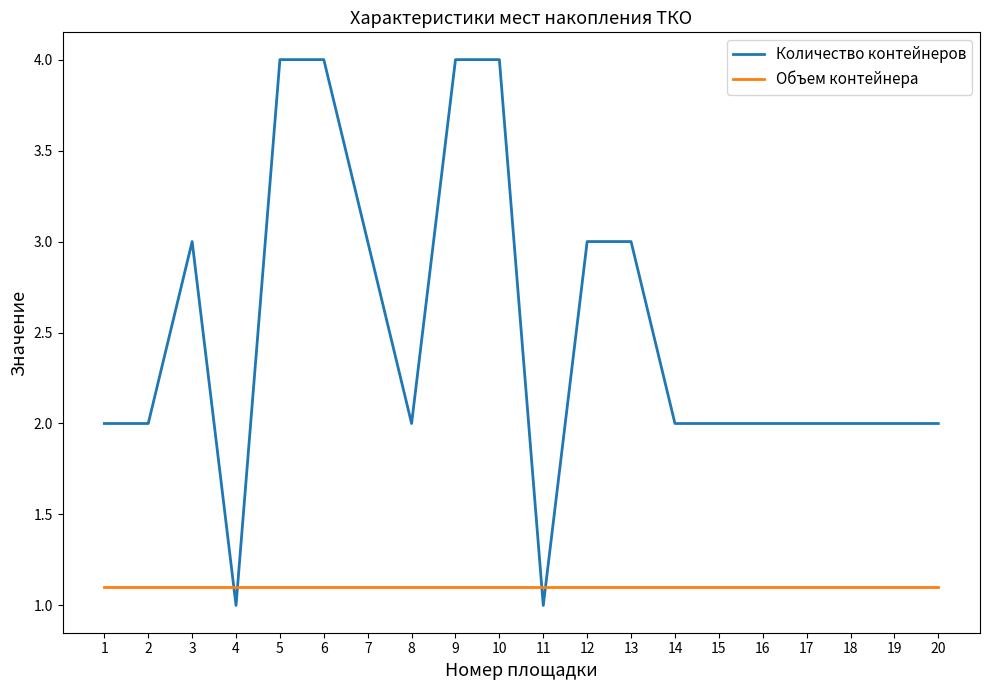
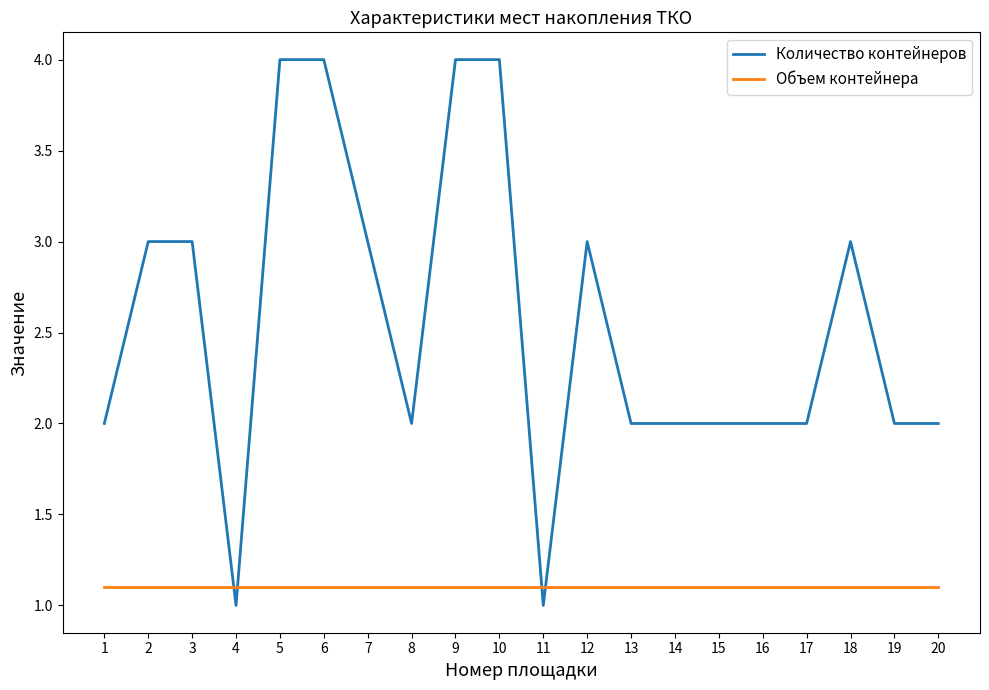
Количество контейнеров, 2: 2 -> 3
Количество контейнеров, 13: 3 -> 2
Количество контейнеров, 18: 2 -> 3
